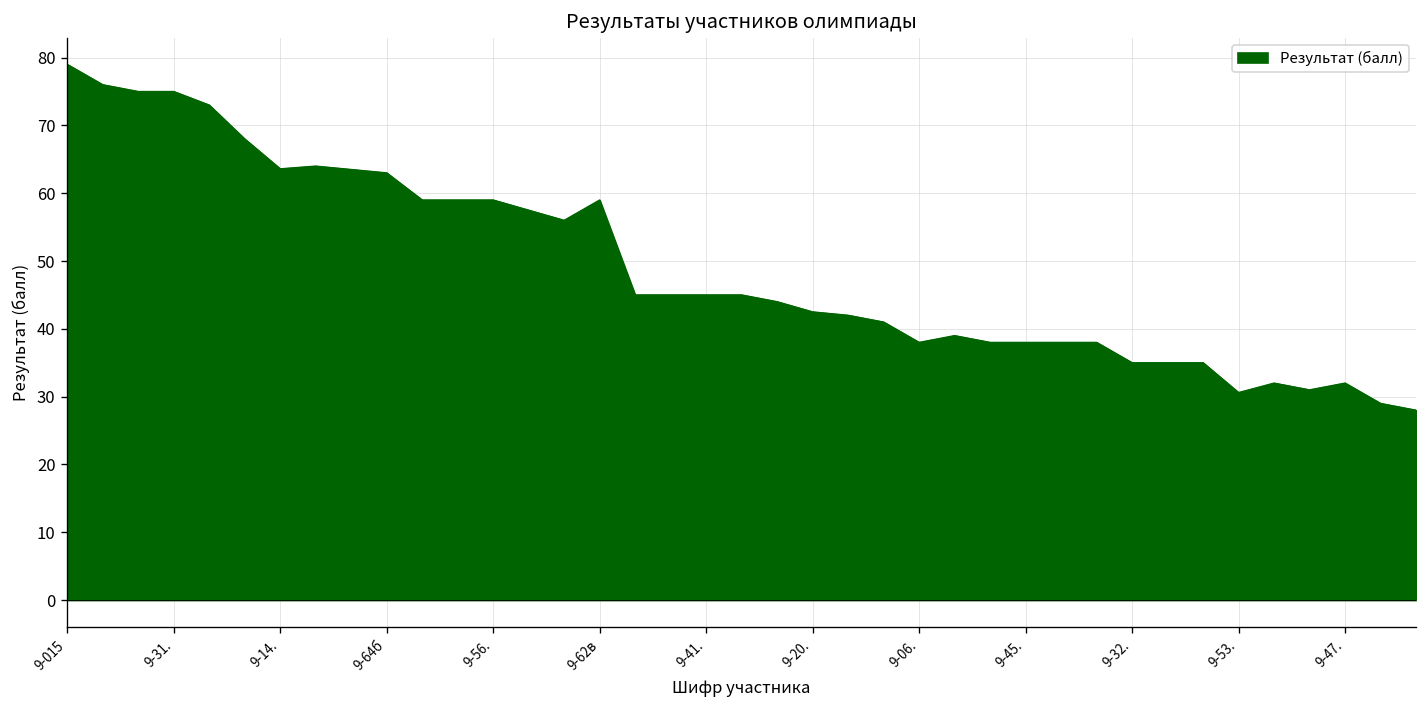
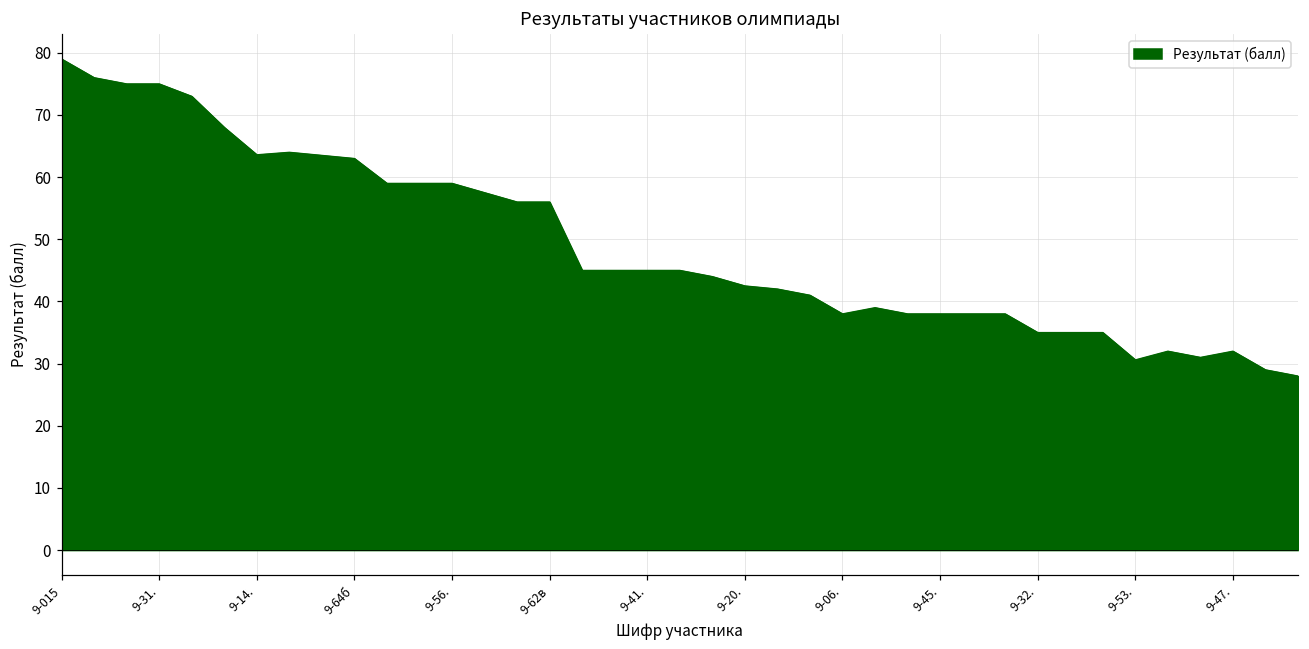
9-62в: 59 -> 56
